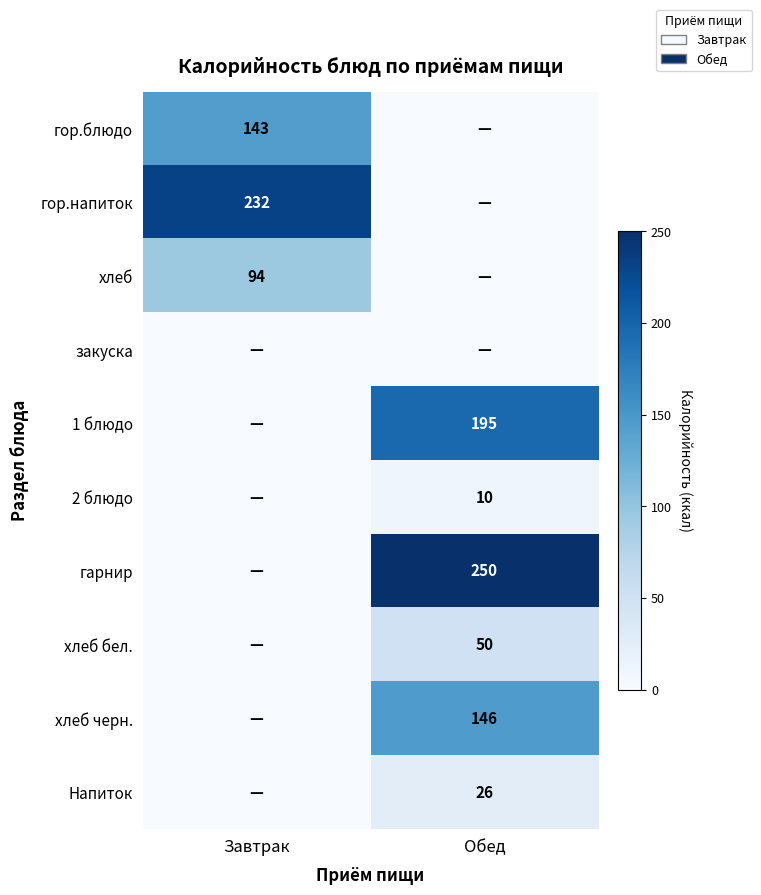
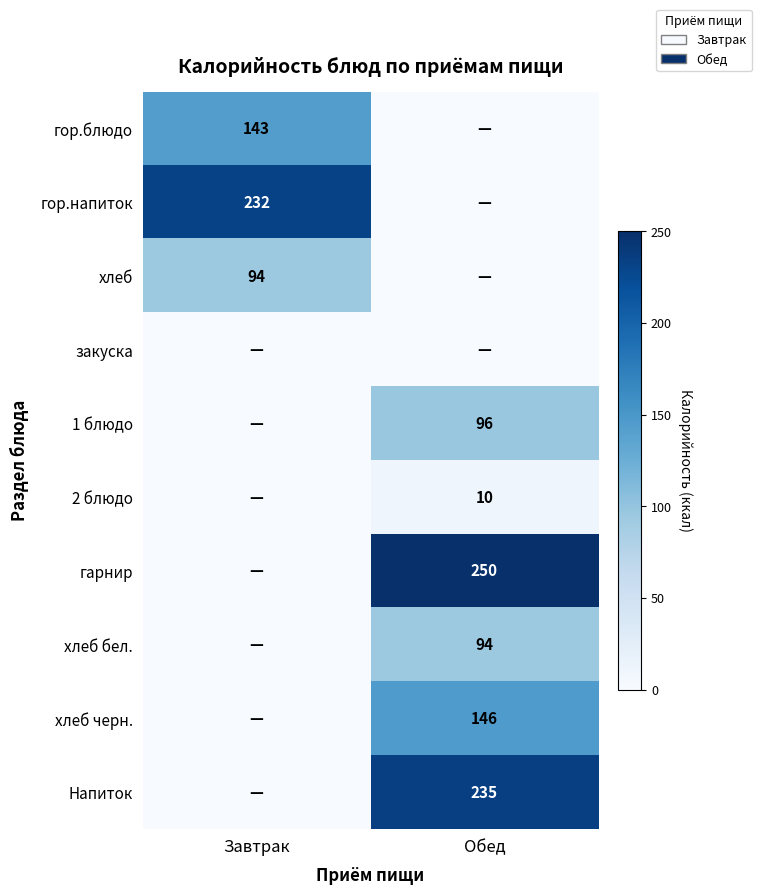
1 блюдо, Обед: 195 -> 96
хлеб бел., Обед: 50 -> 94
Напиток, Обед: 26 -> 235
